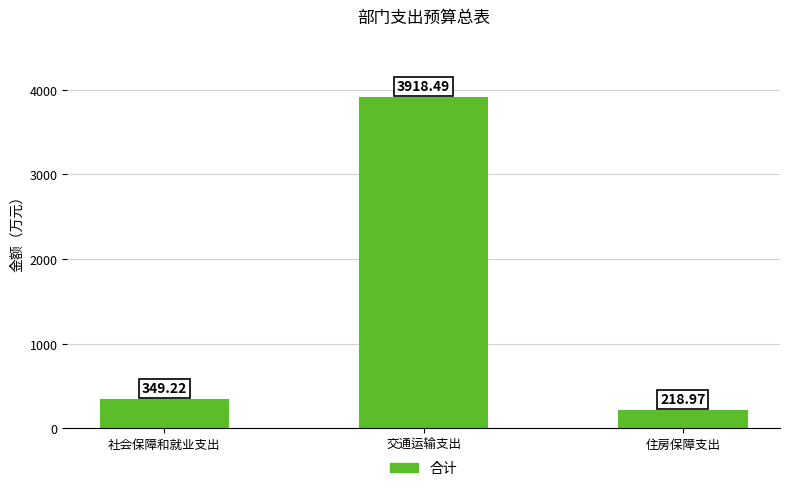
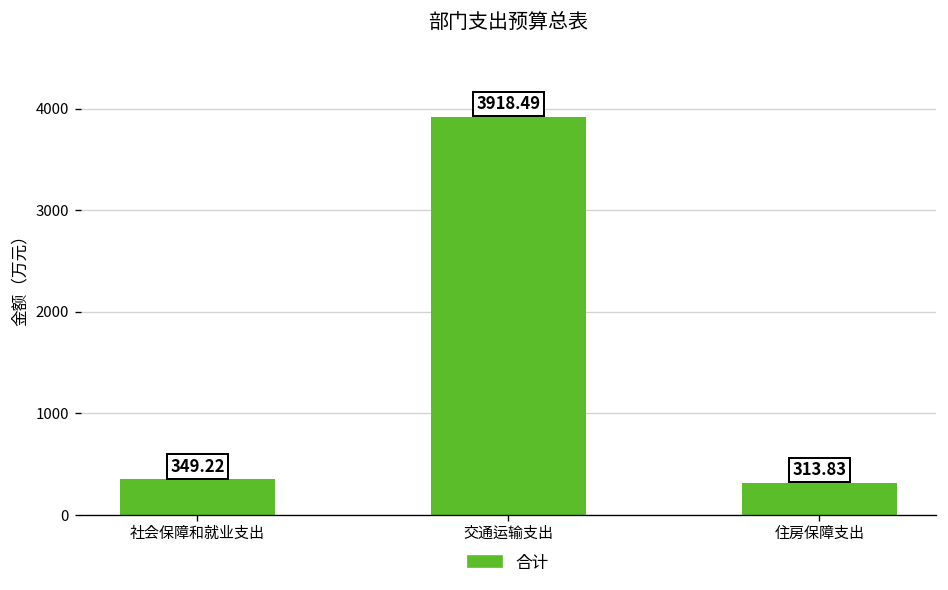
住房保障支出: 218.97 -> 313.83
